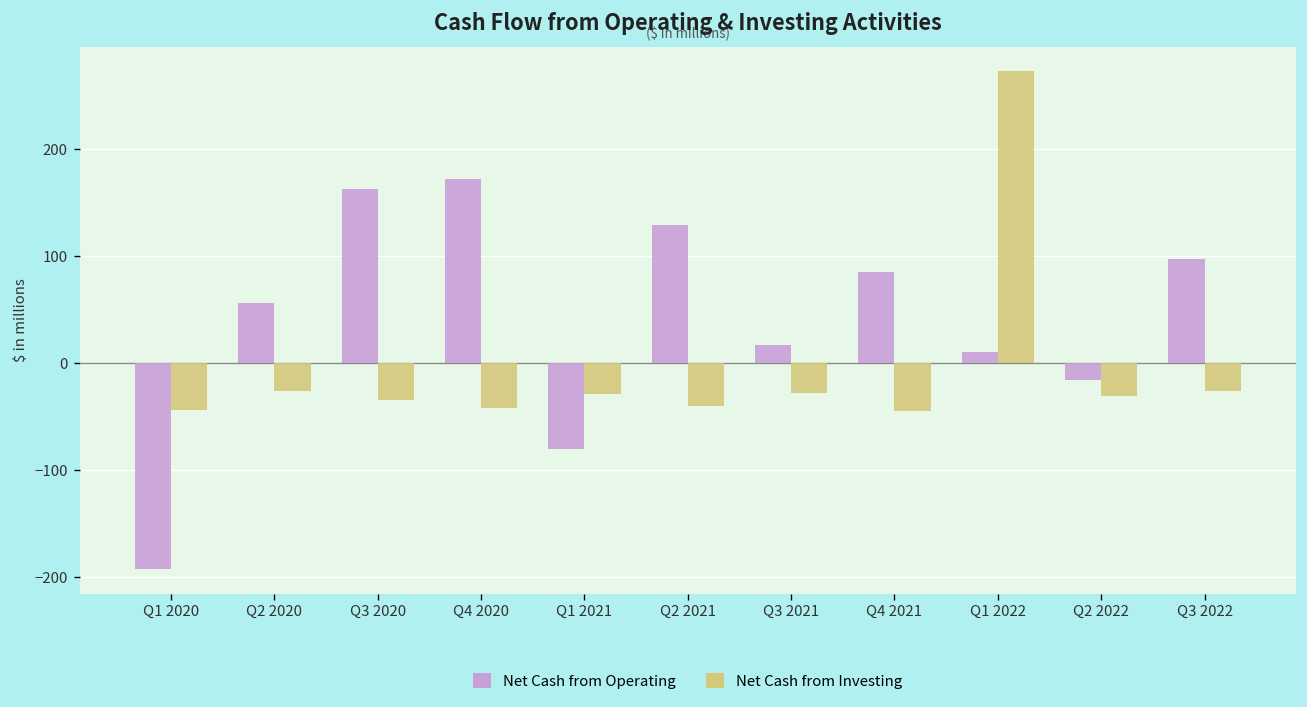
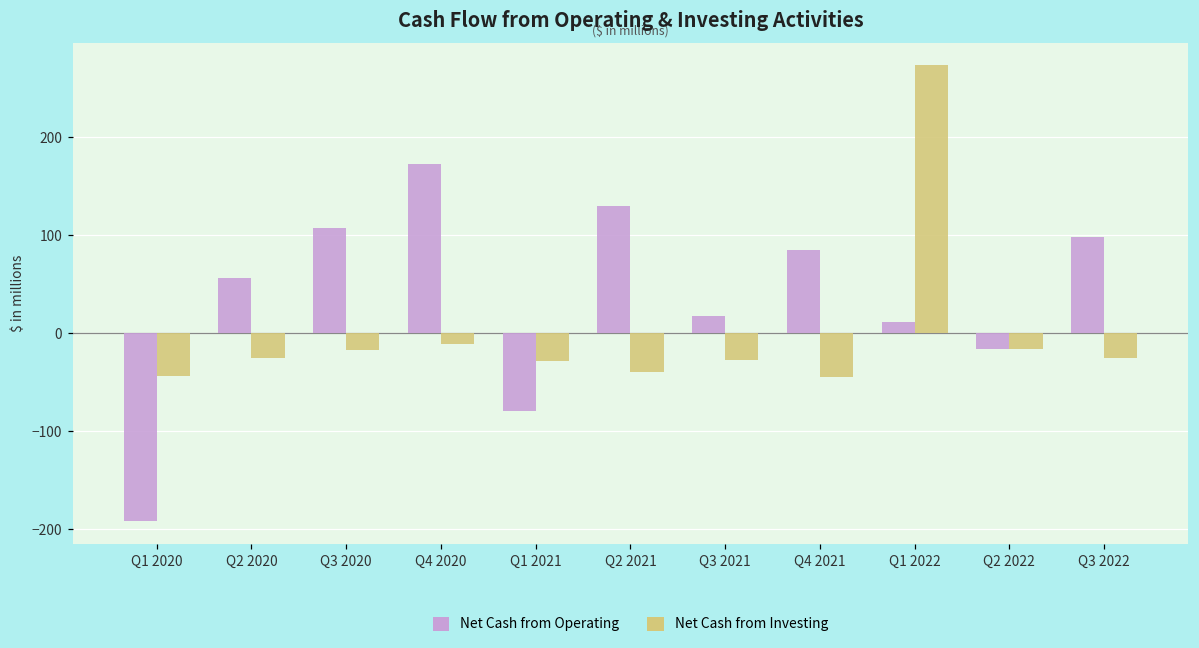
Net Cash from Operating, Q3 2020: 160 -> 110
Net Cash from Investing, Q3 2020: -30 -> -20
Net Cash from Investing, Q4 2020: -40 -> -10
Net Cash from Investing, Q2 2022: -30 -> -20
